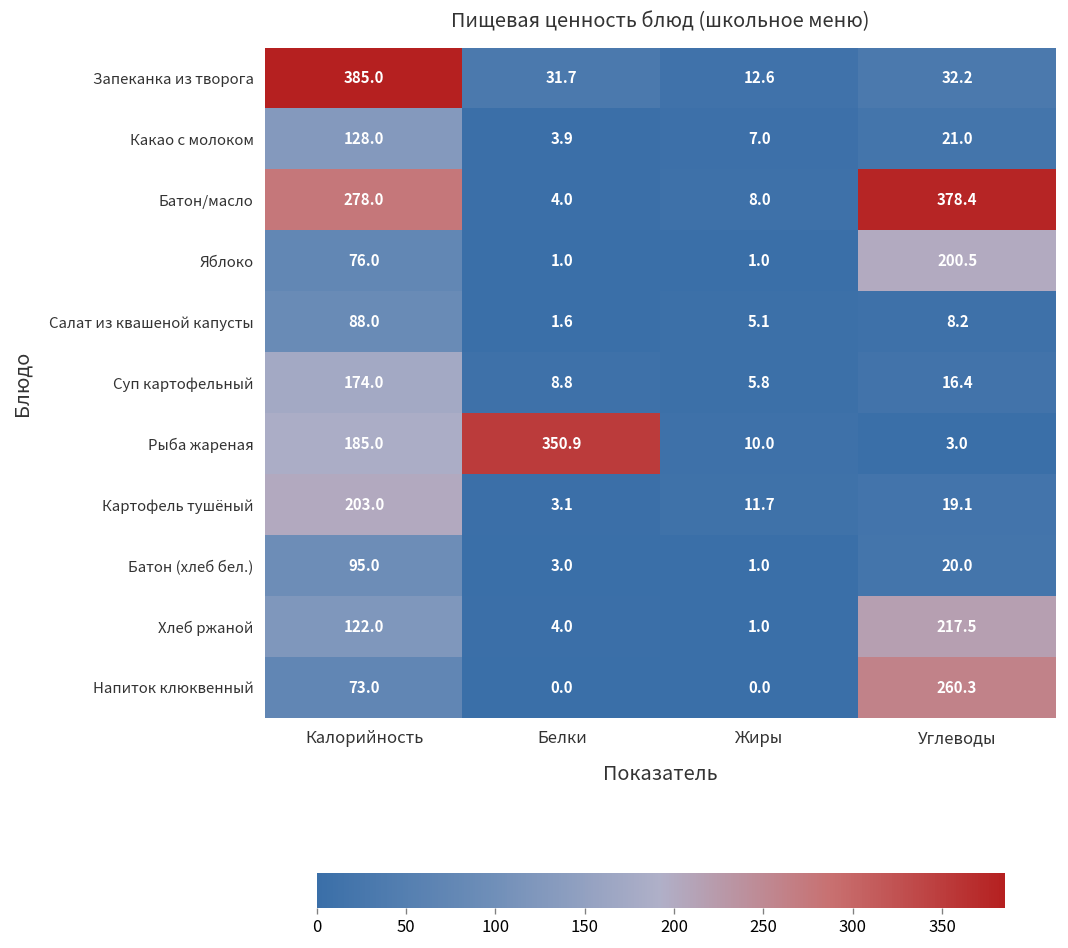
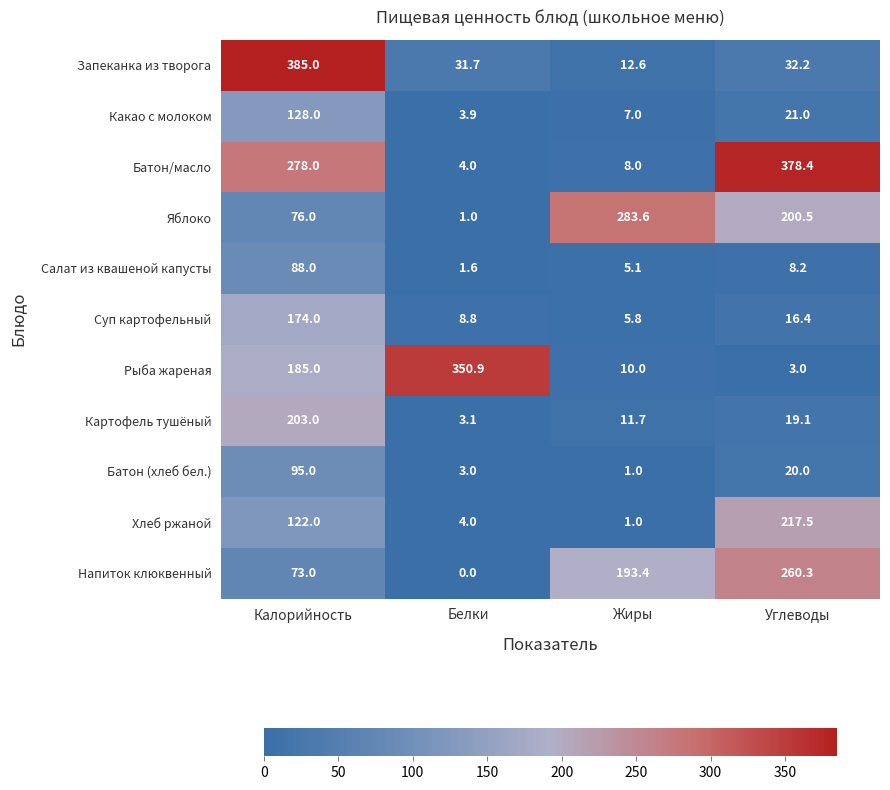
Яблоко, Жиры: 1.0 -> 283.6
Напиток клюквенный, Жиры: 0.0 -> 193.4
